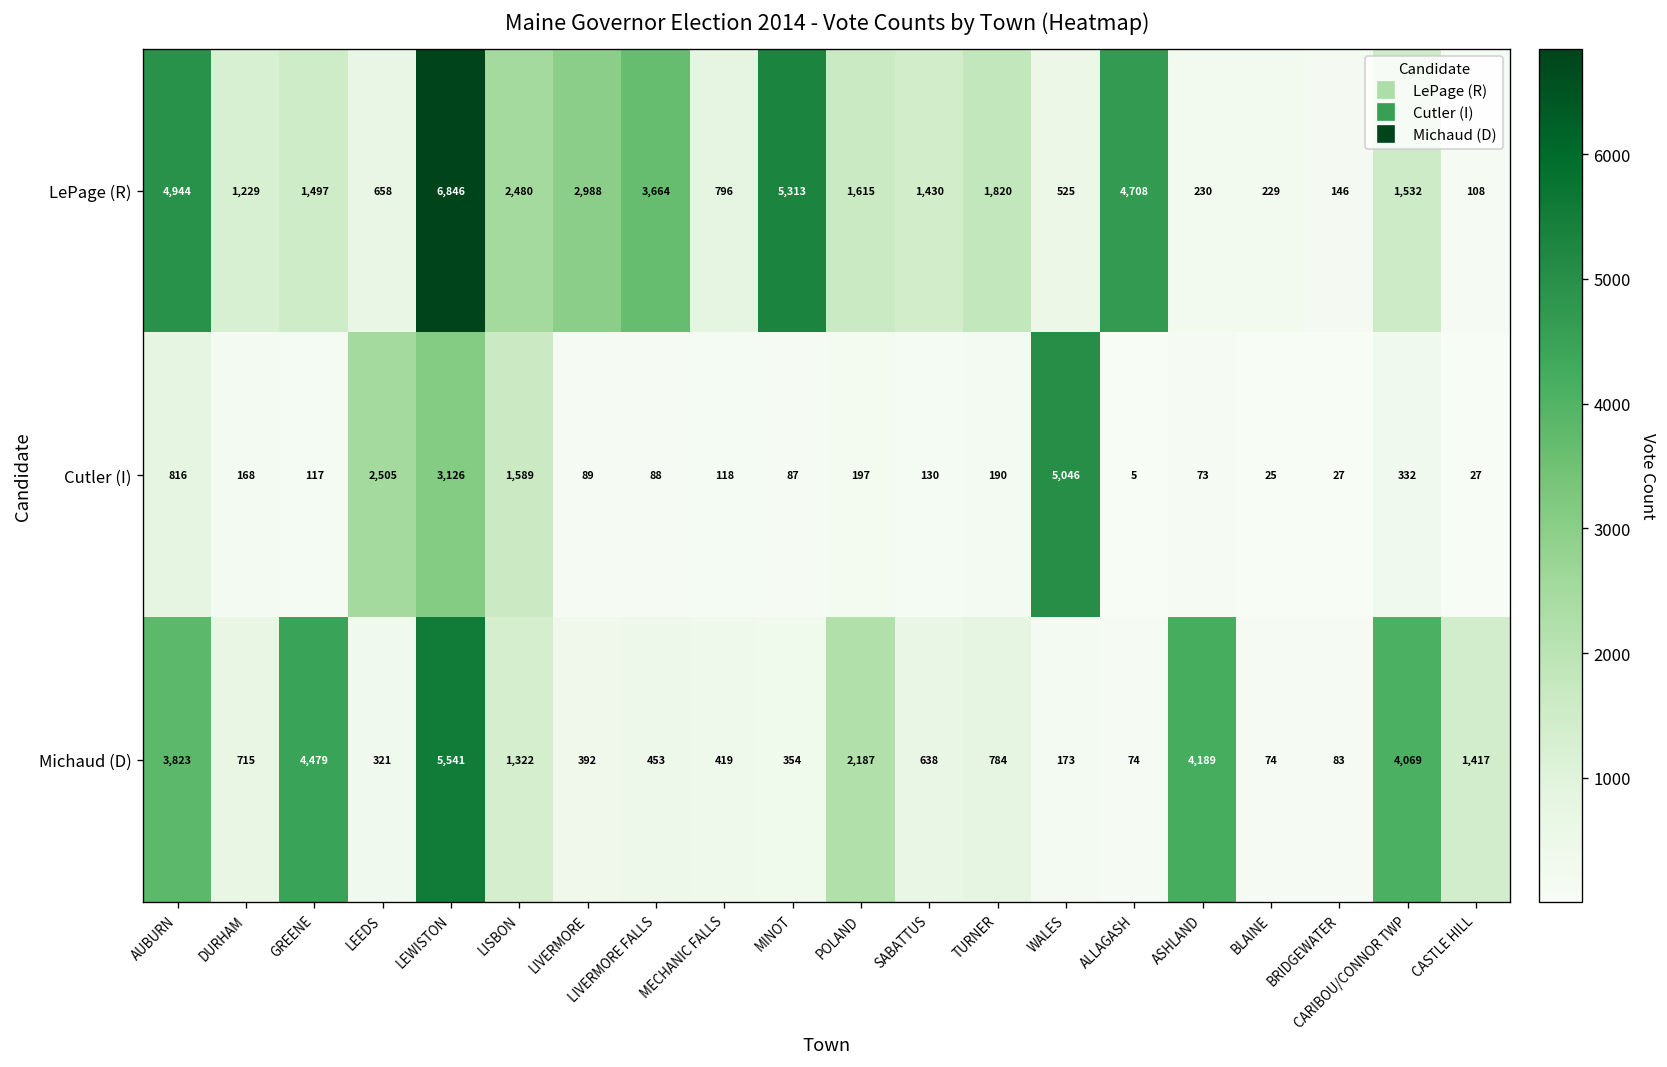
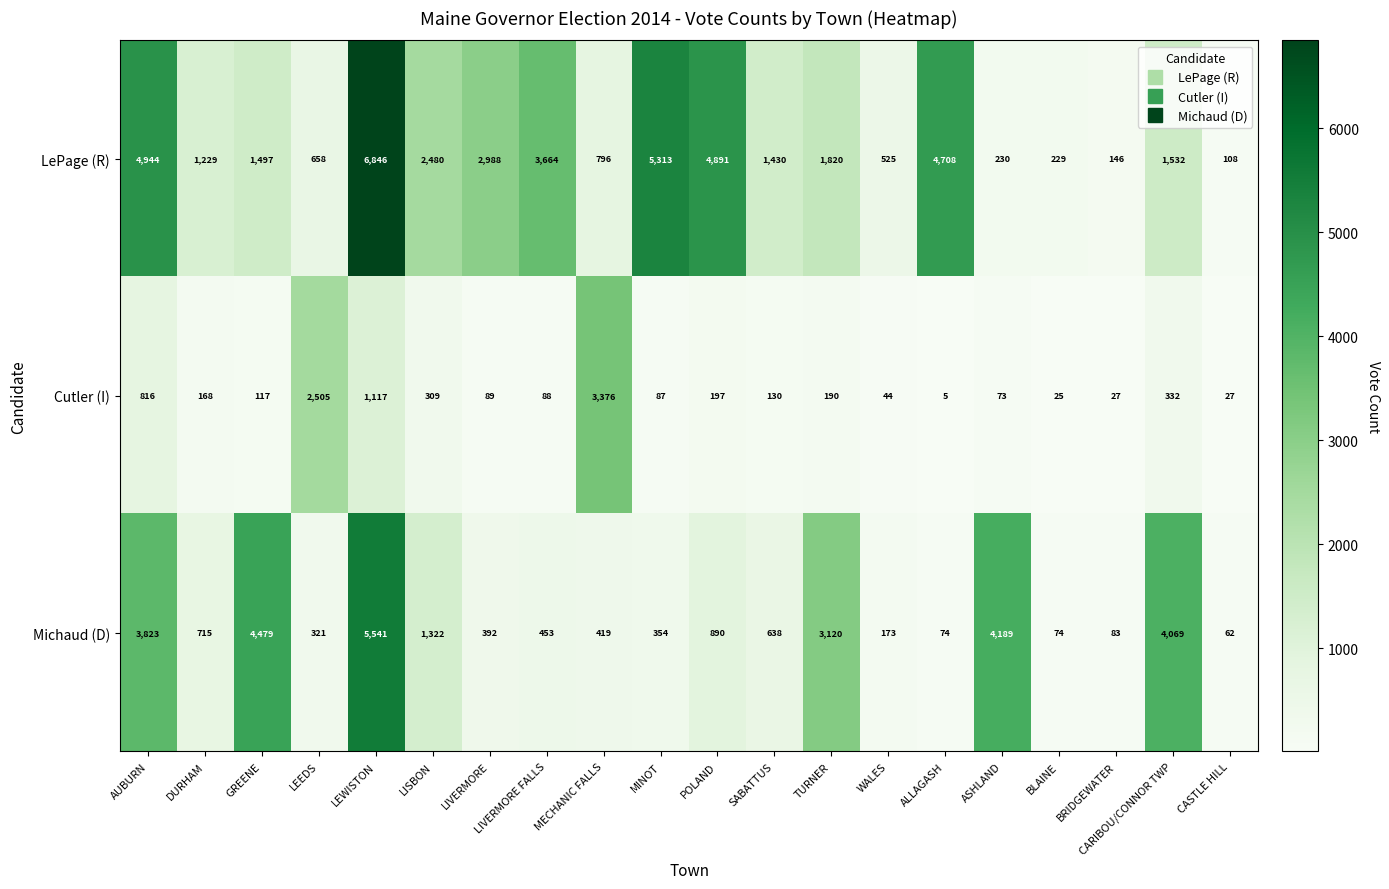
LePage (R), POLAND: 1,615 -> 4,891
Cutler (I), LEWISTON: 3,126 -> 1,117
Cutler (I), LISBON: 1,589 -> 309
Cutler (I), MECHANIC FALLS: 118 -> 3,376
Cutler (I), WALES: 5,046 -> 44
Michaud (D), POLAND: 2,187 -> 890
Michaud (D), TURNER: 784 -> 3,120
Michaud (D), CASTLE HILL: 1,417 -> 62
